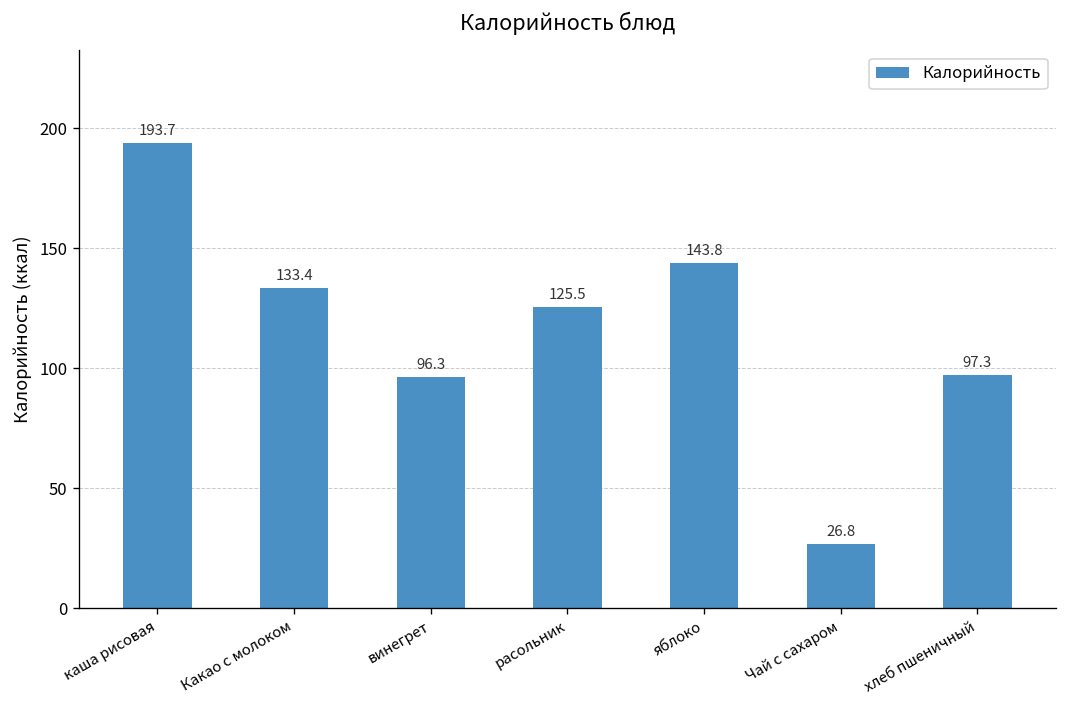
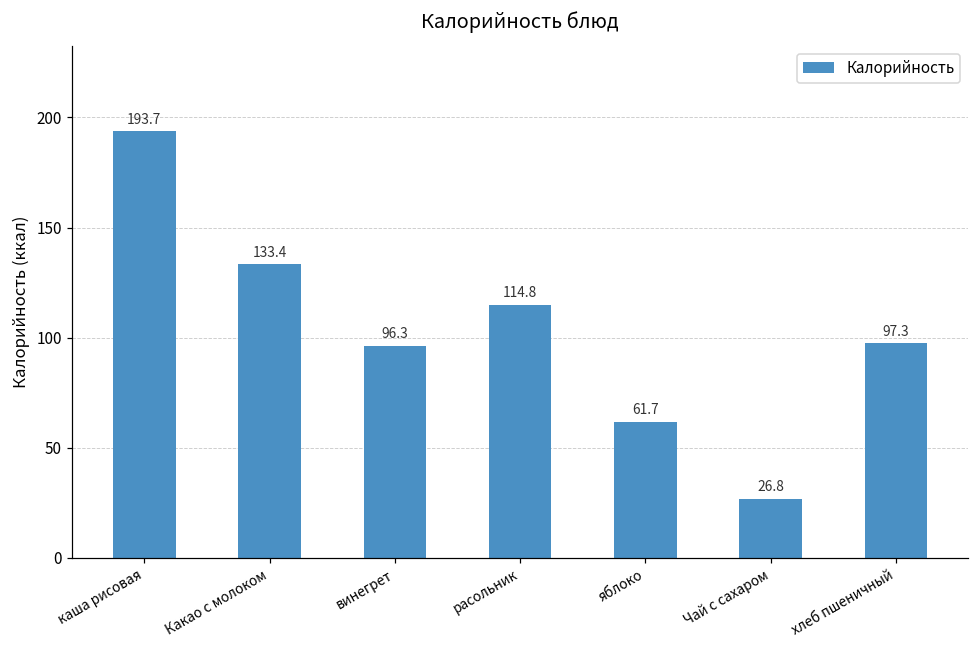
расольник: 125.5 -> 114.8
яблоко: 143.8 -> 61.7
